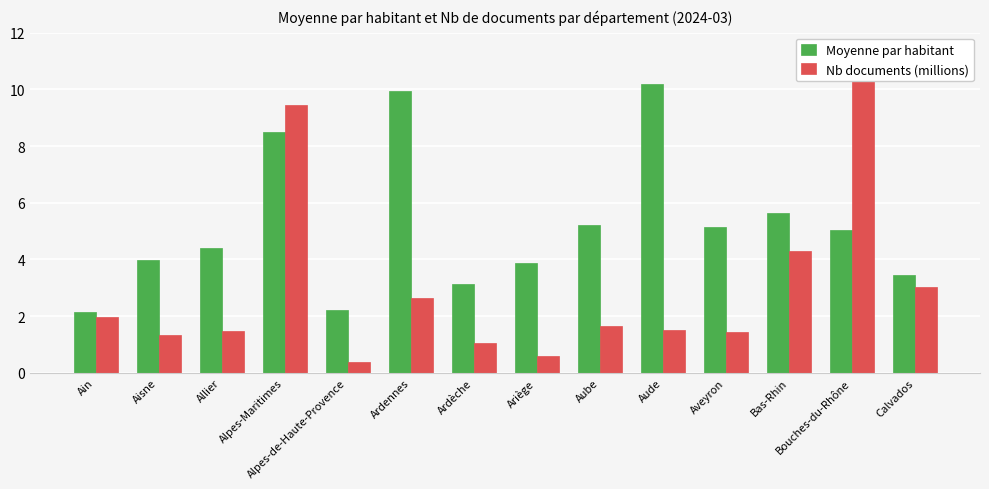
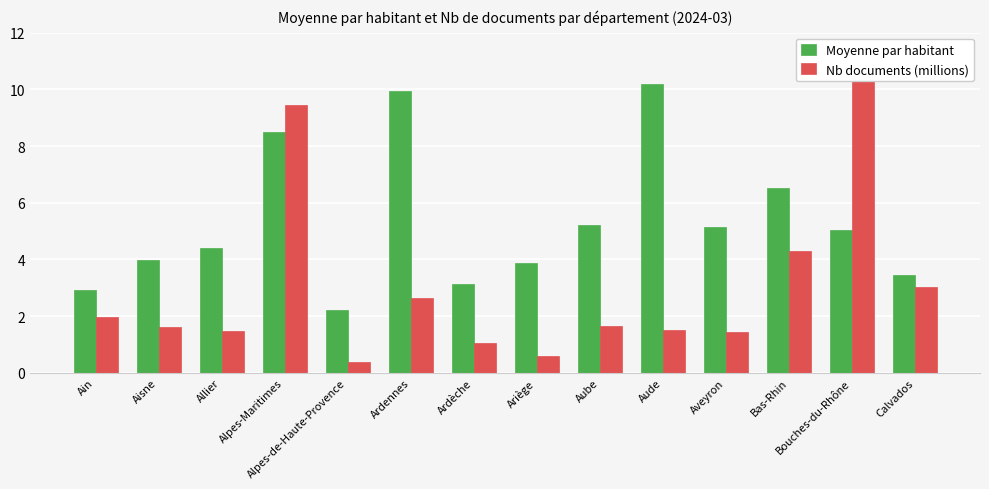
Moyenne par habitant, Ain: 2.2 -> 2.9
Nb documents (millions), Aisne: 1.3 -> 1.6
Moyenne par habitant, Bas-Rhin: 5.6 -> 6.5
